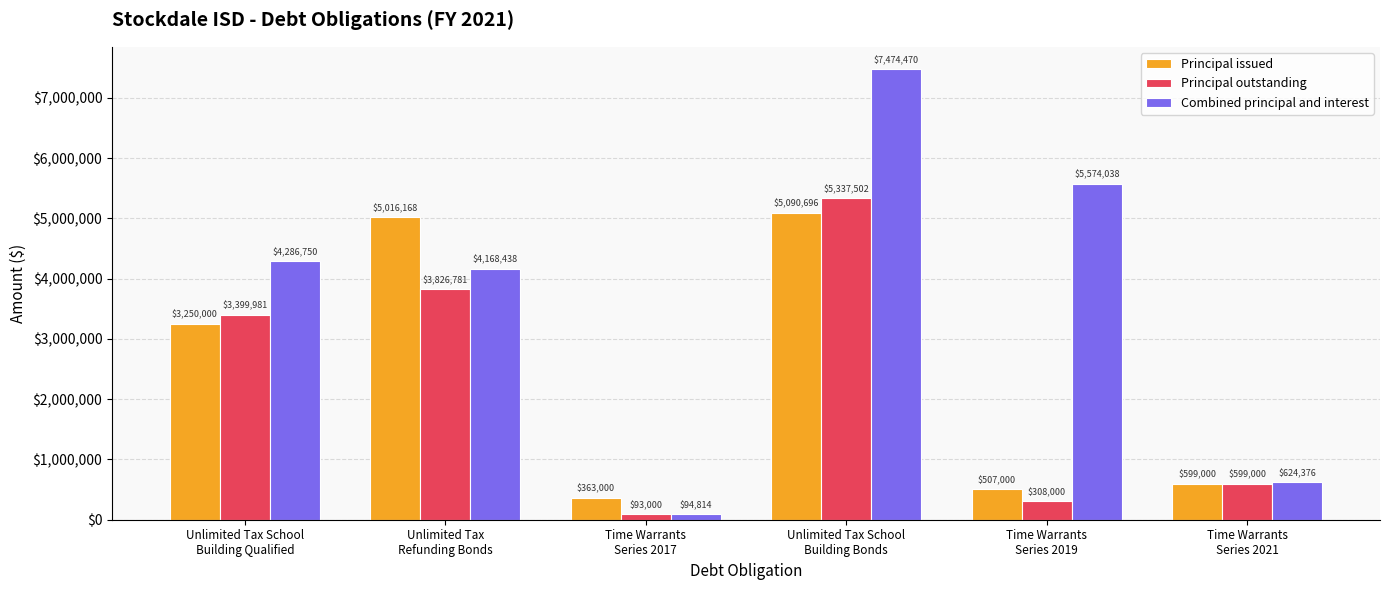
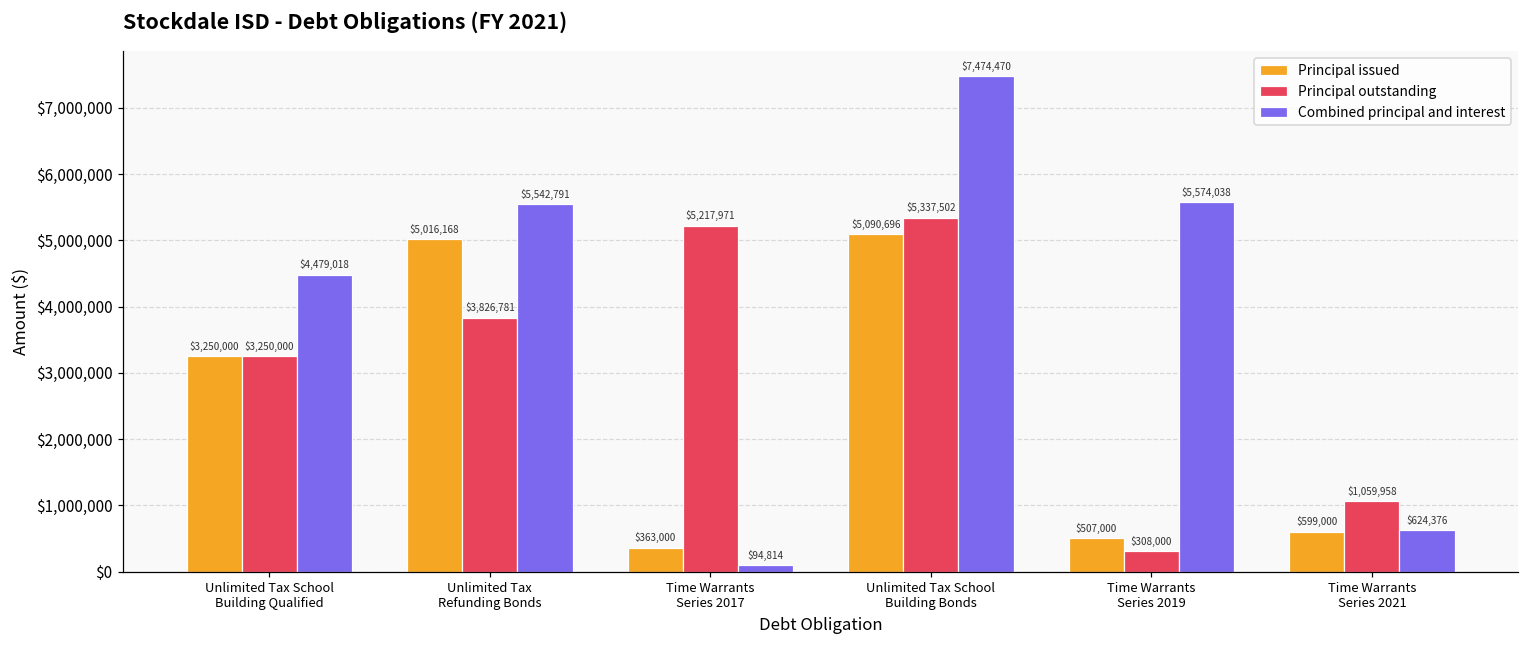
Principal outstanding, Unlimited Tax School Building Qualified: $3,399,981 -> $3,250,000
Combined principal and interest, Unlimited Tax School Building Qualified: $4,286,750 -> $4,479,018
Combined principal and interest, Unlimited Tax Refunding Bonds: $4,168,438 -> $5,542,791
Principal outstanding, Time Warrants Series 2017: $93,000 -> $5,217,971
Principal outstanding, Time Warrants Series 2021: $599,000 -> $1,059,958
